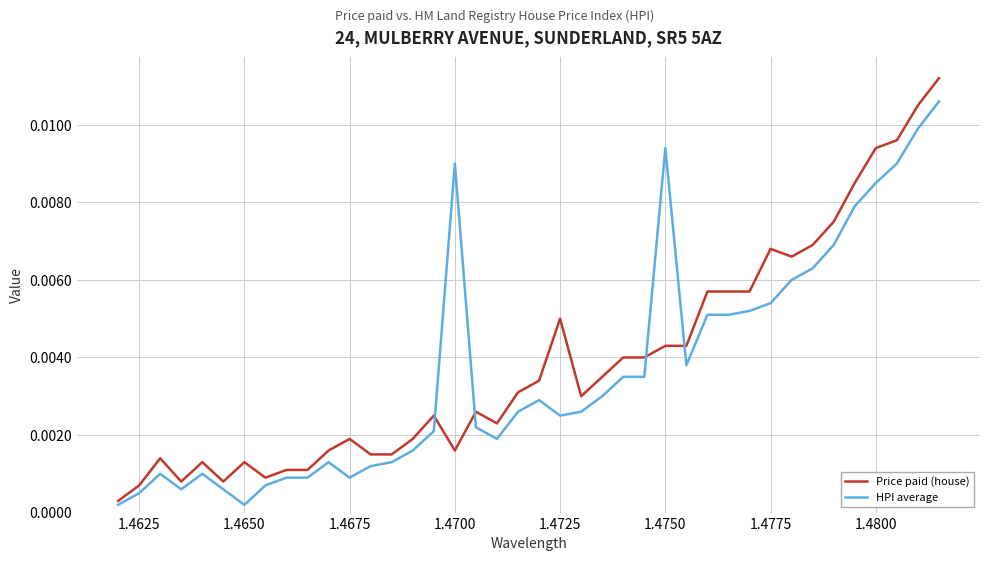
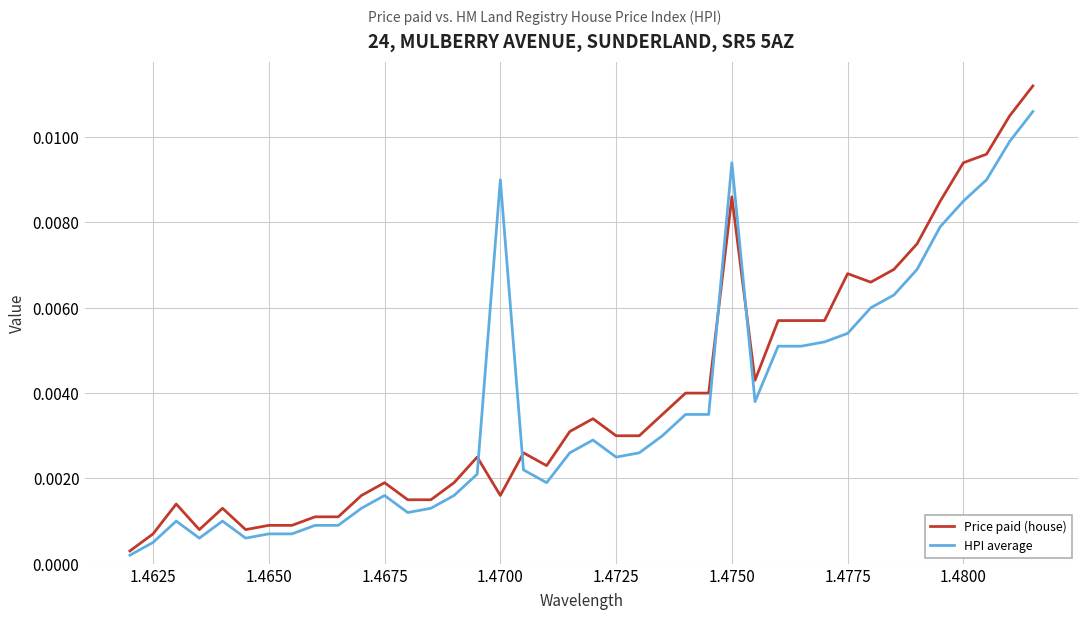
Price paid (house), 1.4650: 0.0013 -> 0.0009
HPI average, 1.4650: 0.0002 -> 0.0007
HPI average, 1.4675: 0.0009 -> 0.0016
Price paid (house), 1.4725: 0.005 -> 0.003
Price paid (house), 1.4750: 0.0043 -> 0.0086
